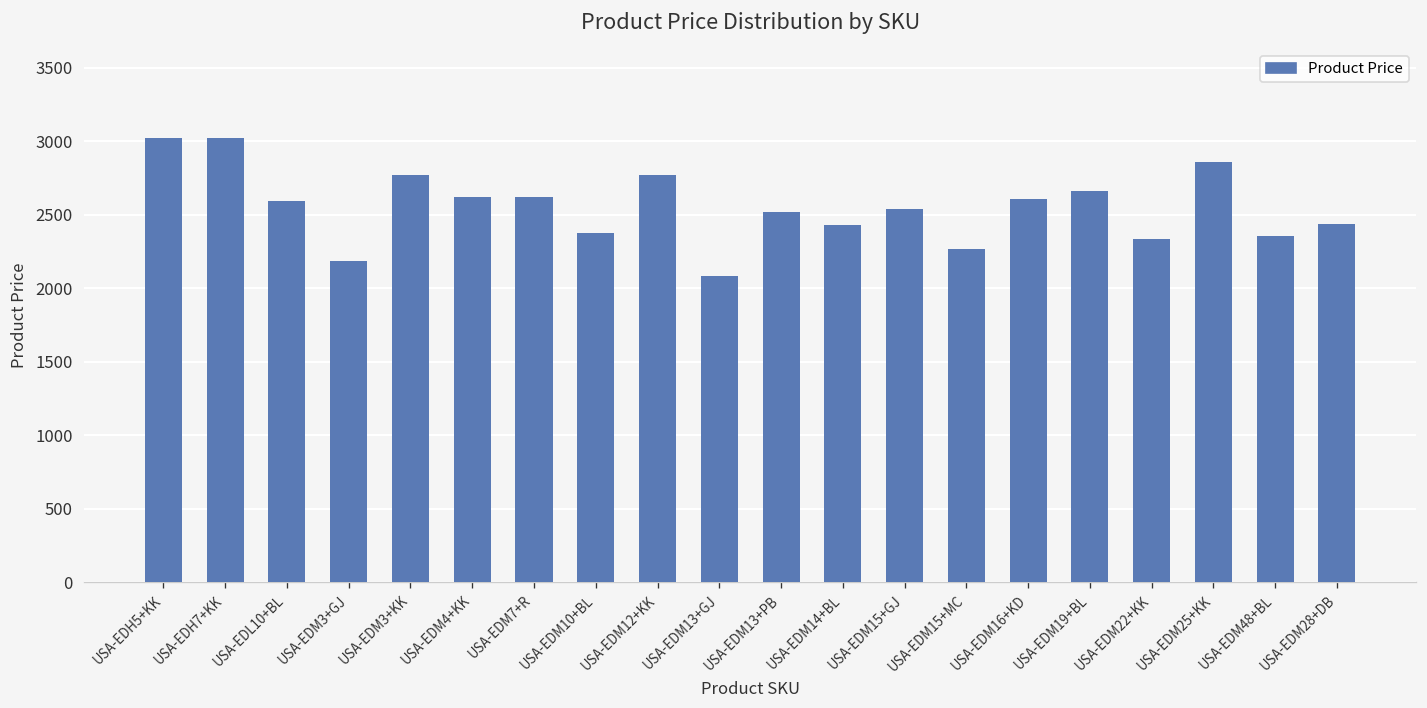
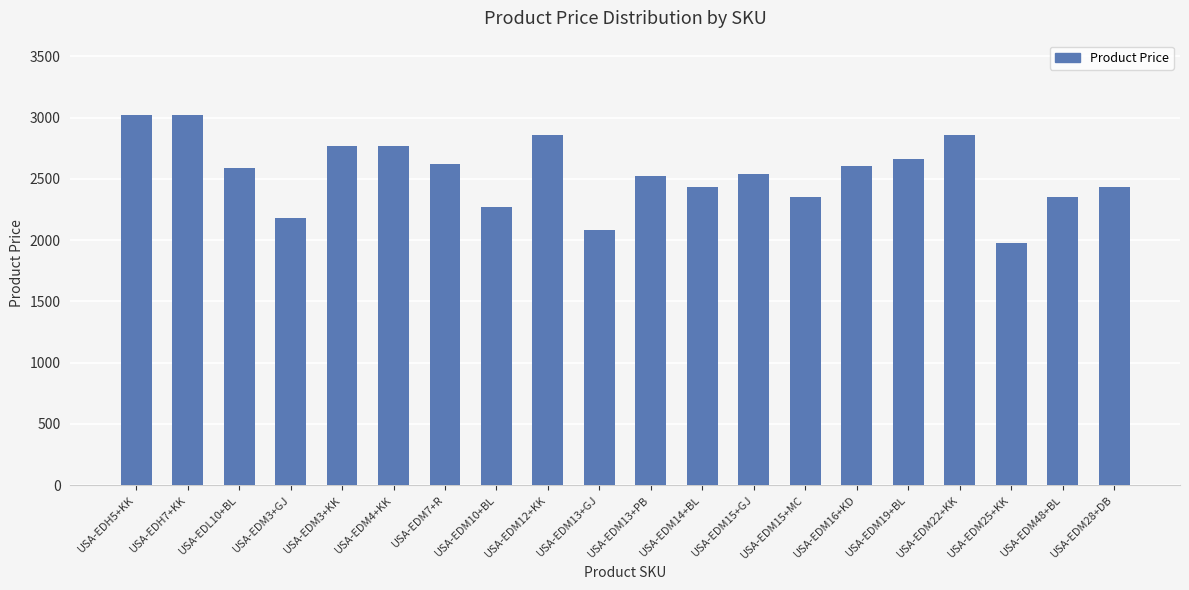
USA-EDM4+KK: 2620 -> 2770
USA-EDM10+BL: 2380 -> 2270
USA-EDM12+KK: 2770 -> 2850
USA-EDM15+MC: 2260 -> 2350
USA-EDM22+KK: 2340 -> 2860
USA-EDM25+KK: 2860 -> 1970
